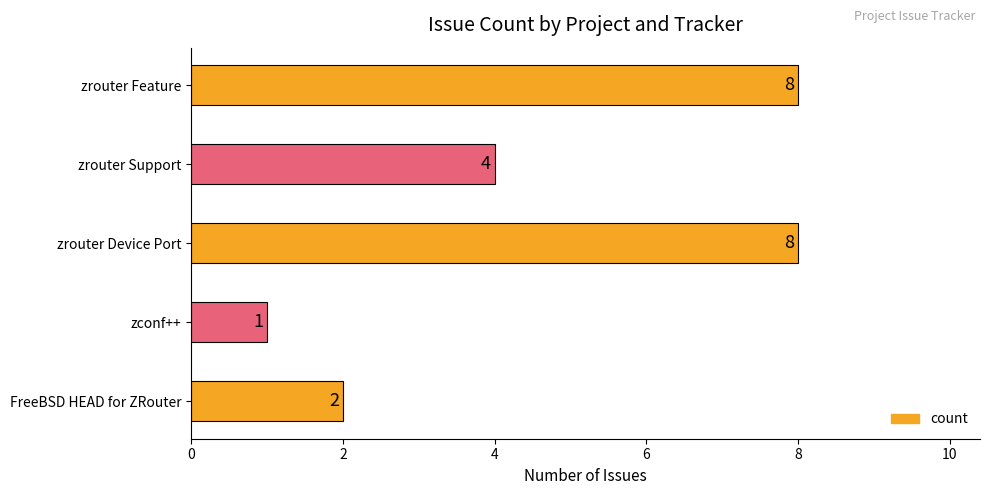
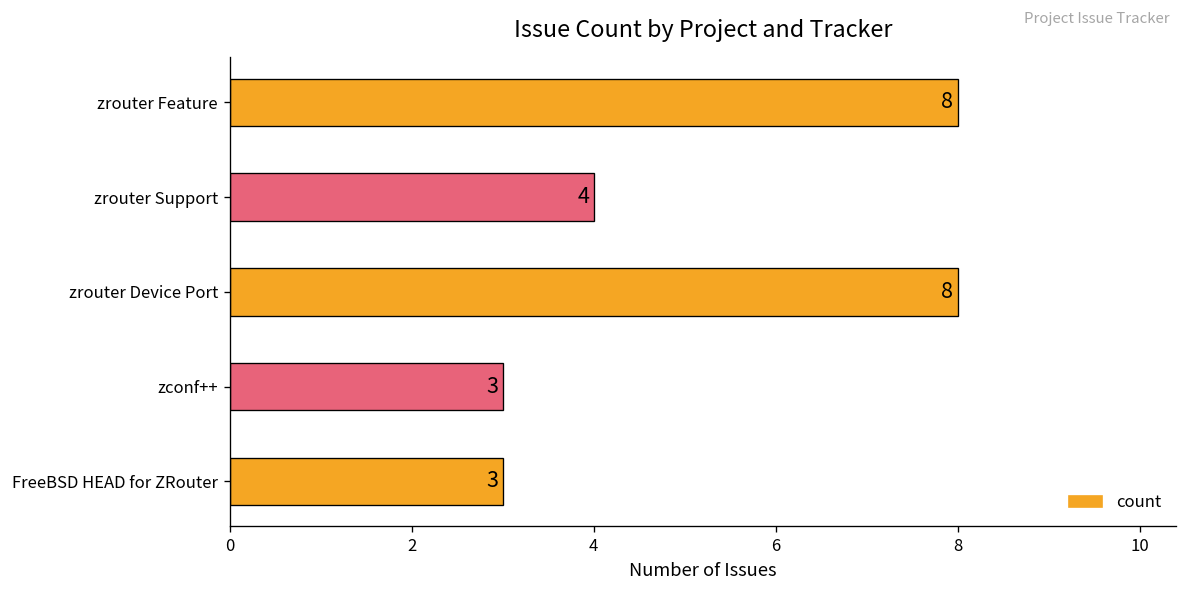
zconf++: 1 -> 3
FreeBSD HEAD for ZRouter: 2 -> 3
